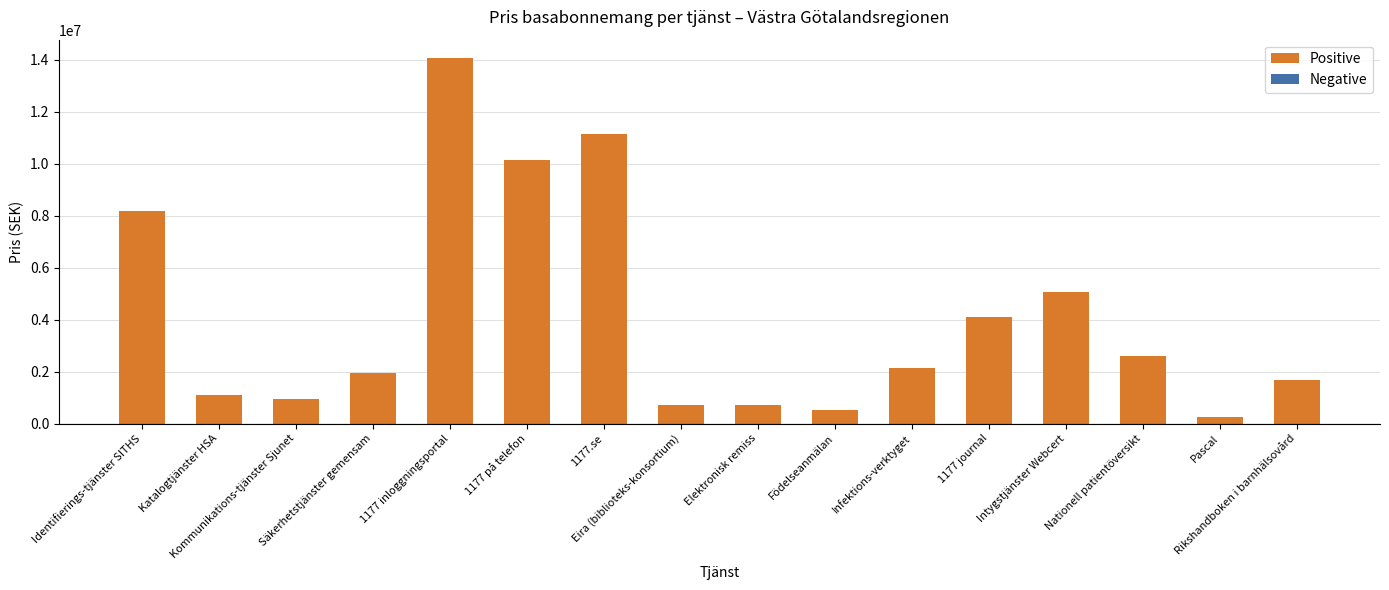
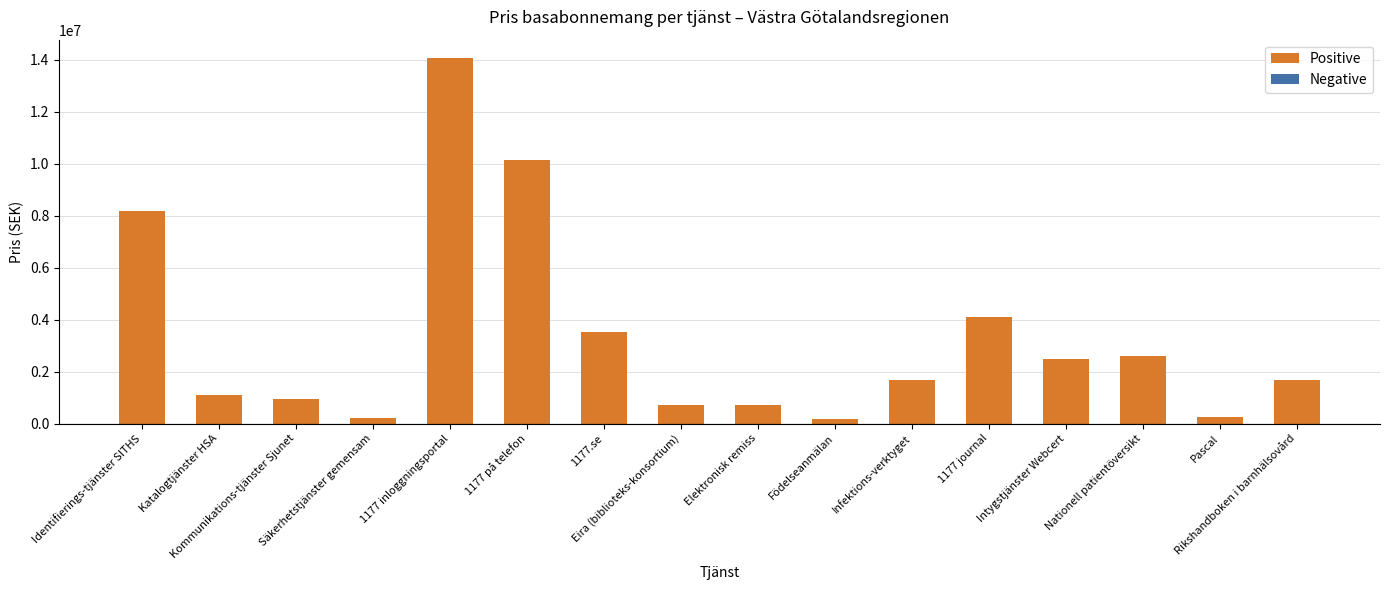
Säkerhetstjänster gemensam: 2000000 -> 200000
1177.se: 11100000 -> 3500000
Födelseanmälan: 500000 -> 200000
Infektions-verktyget: 2100000 -> 1700000
Intygstjänster Webcert: 5000000 -> 2500000
